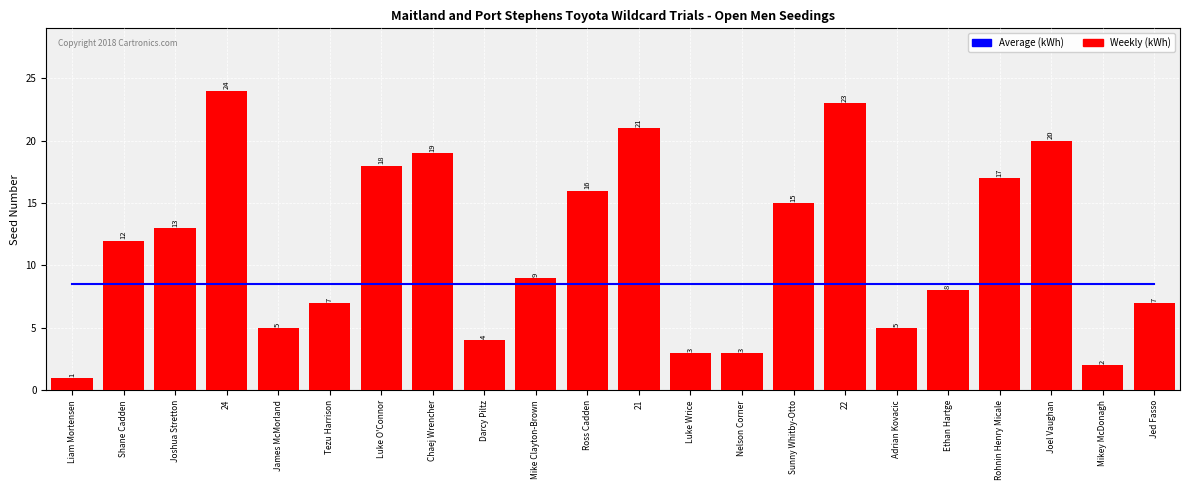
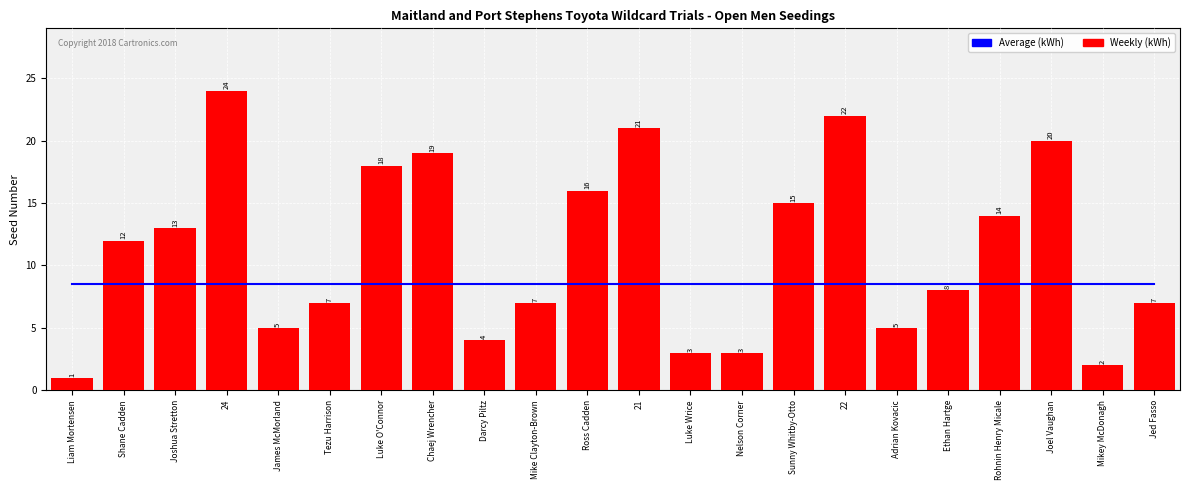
Weekly (kWh), Mike Clayton-Brown: 9 -> 7
Weekly (kWh), 22: 23 -> 22
Weekly (kWh), Rohnin Henry Micale: 17 -> 14
